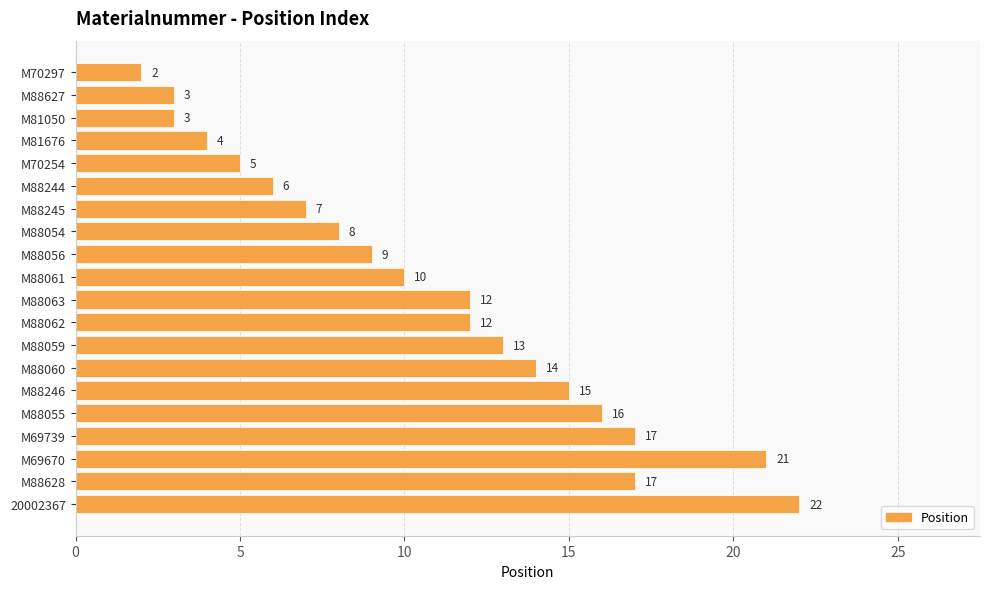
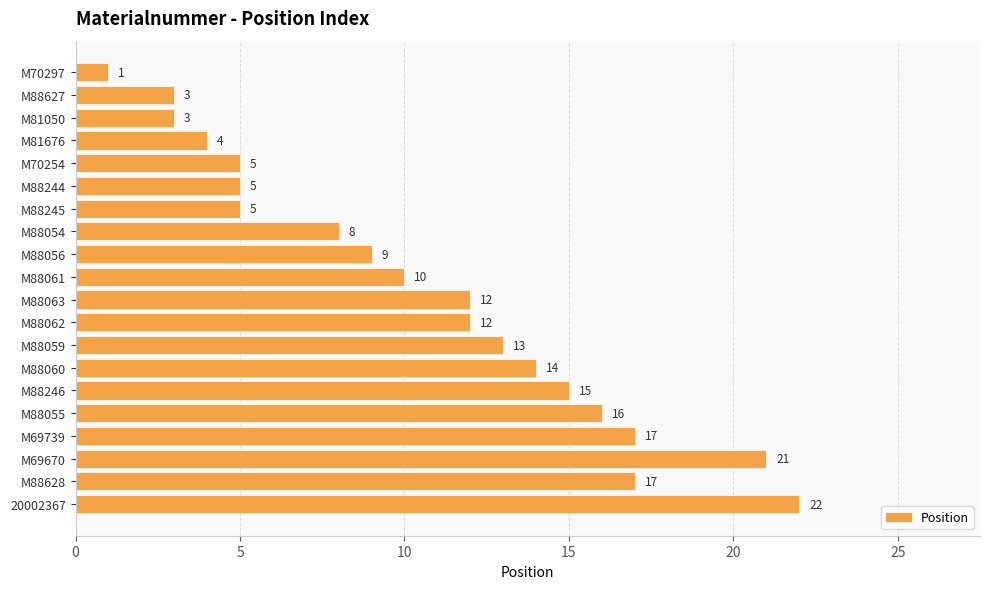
M70297: 2 -> 1
M88244: 6 -> 5
M88245: 7 -> 5
